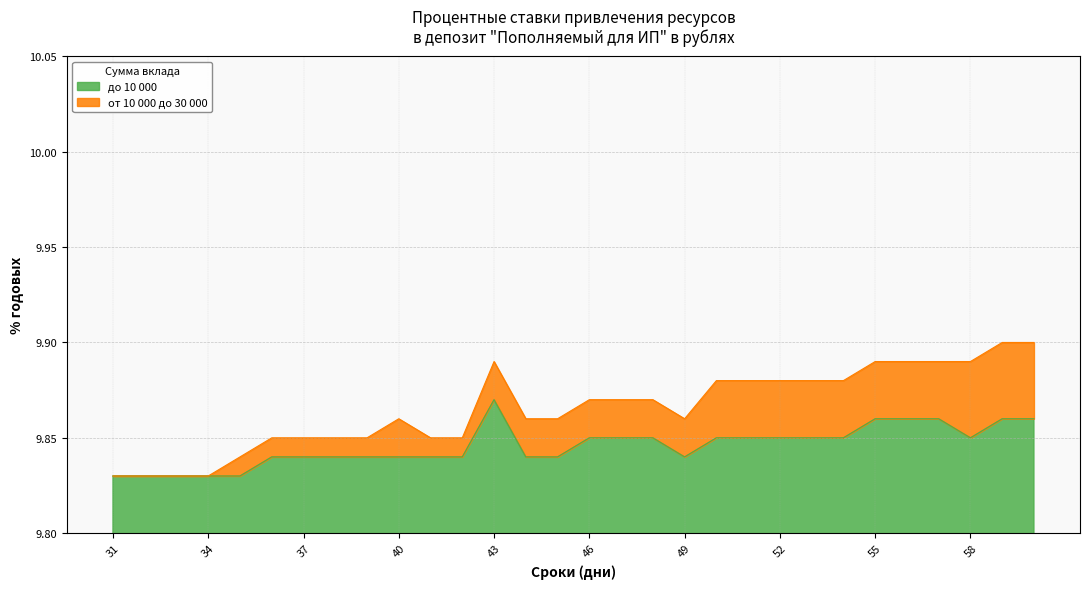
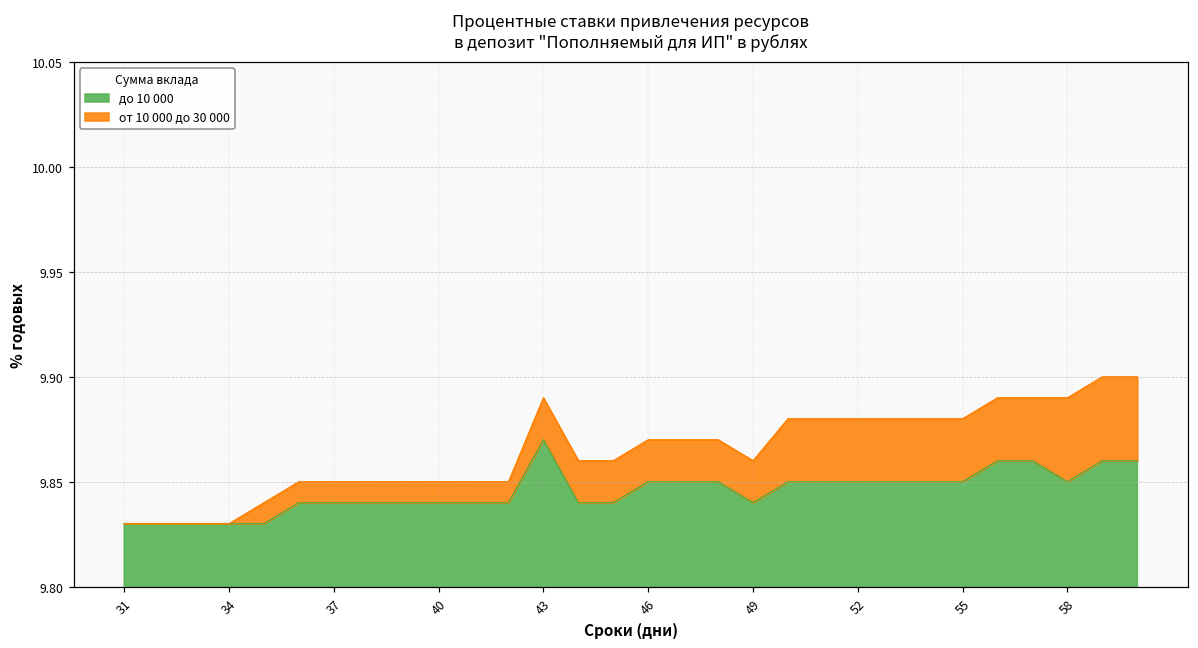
от 10 000 до 30 000, 40: 0.020 -> 0.010
до 10 000, 55: 9.86 -> 9.85
